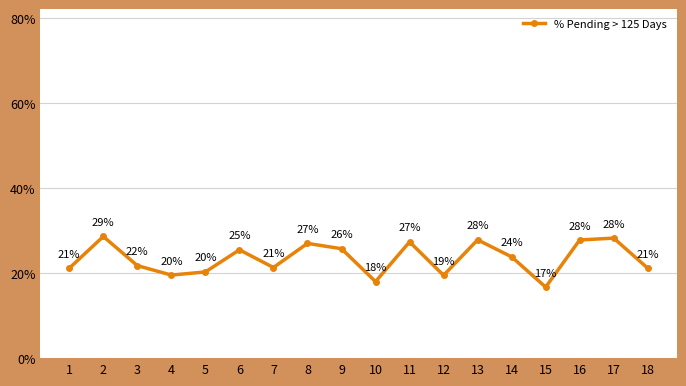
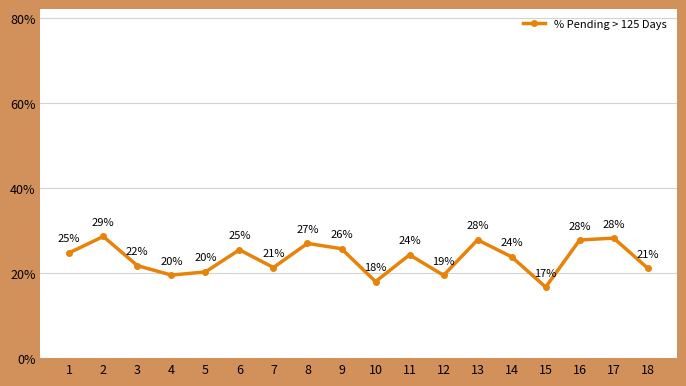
1: 21% -> 25%
11: 27% -> 24%
